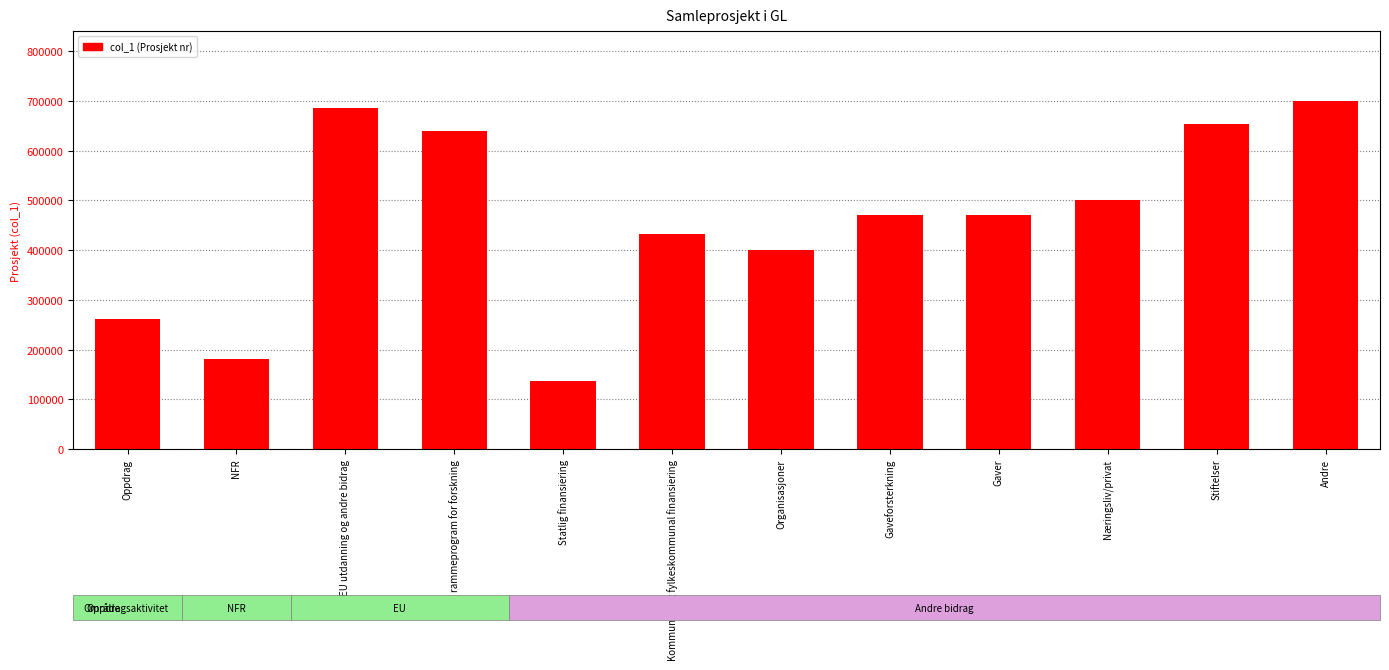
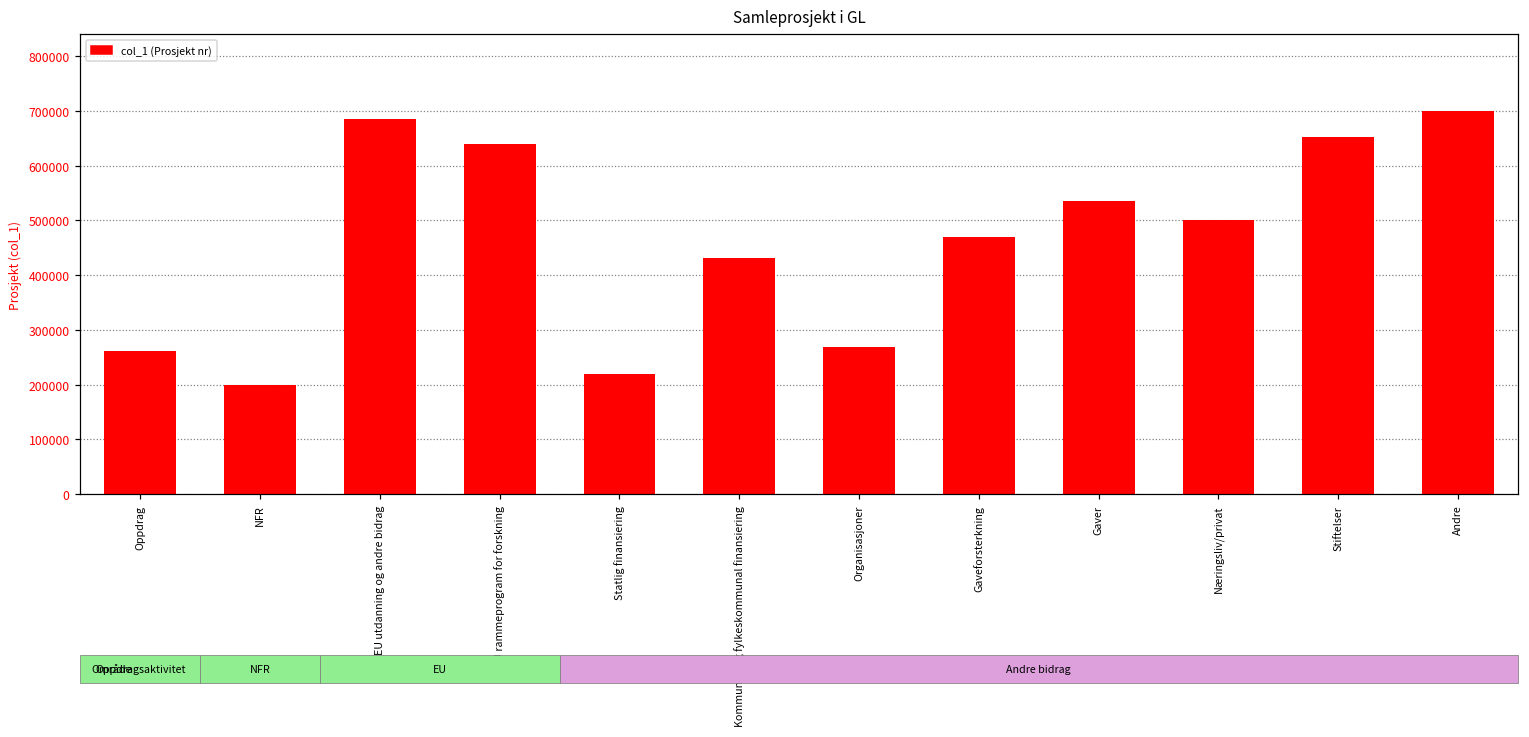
NFR: 180000 -> 200000
Statlig finansiering: 140000 -> 220000
Organisasjoner: 400000 -> 270000
Gaver: 470000 -> 530000
